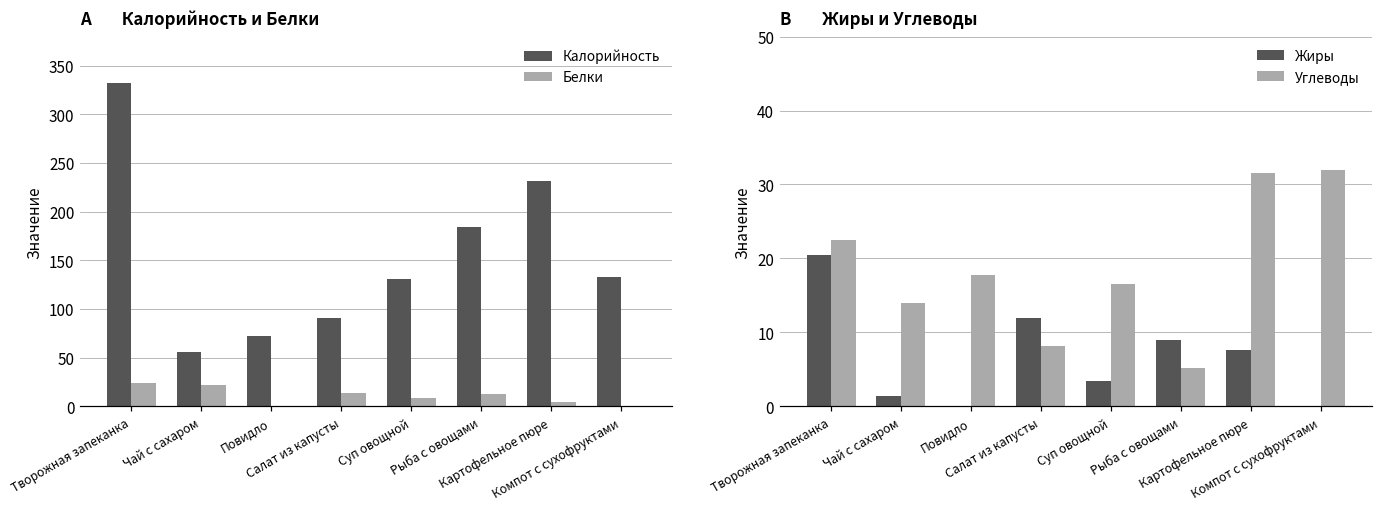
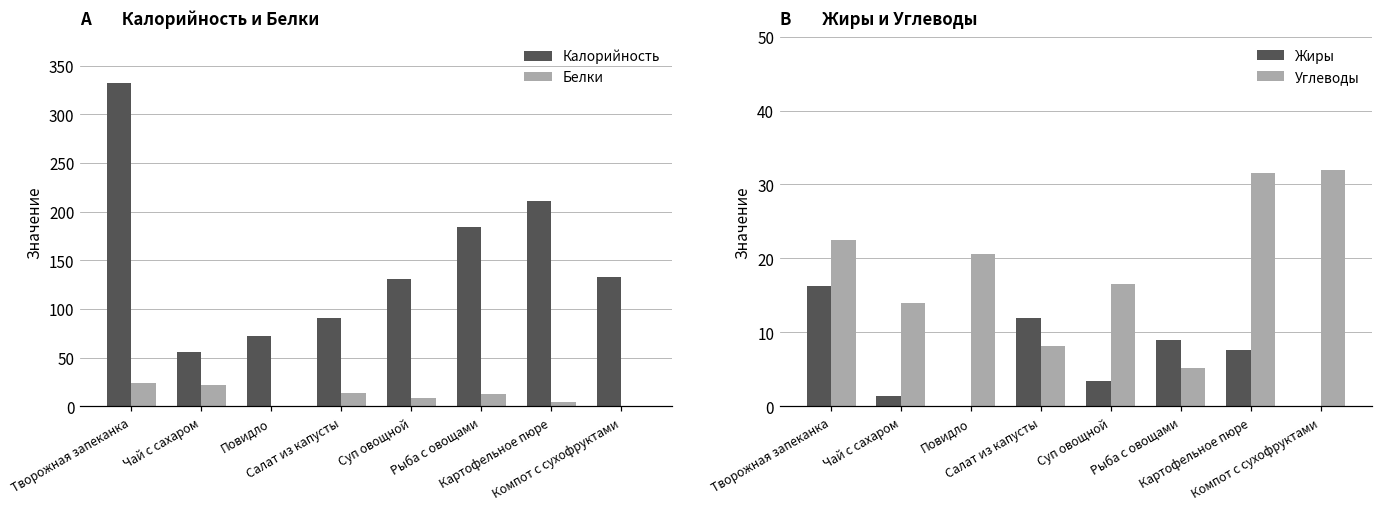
A Калорийность и Белки, Калорийность, Картофельное пюре: 230 -> 210
B Жиры и Углеводы, Жиры, Творожная запеканка: 21 -> 16
B Жиры и Углеводы, Углеводы, Повидло: 18 -> 21
